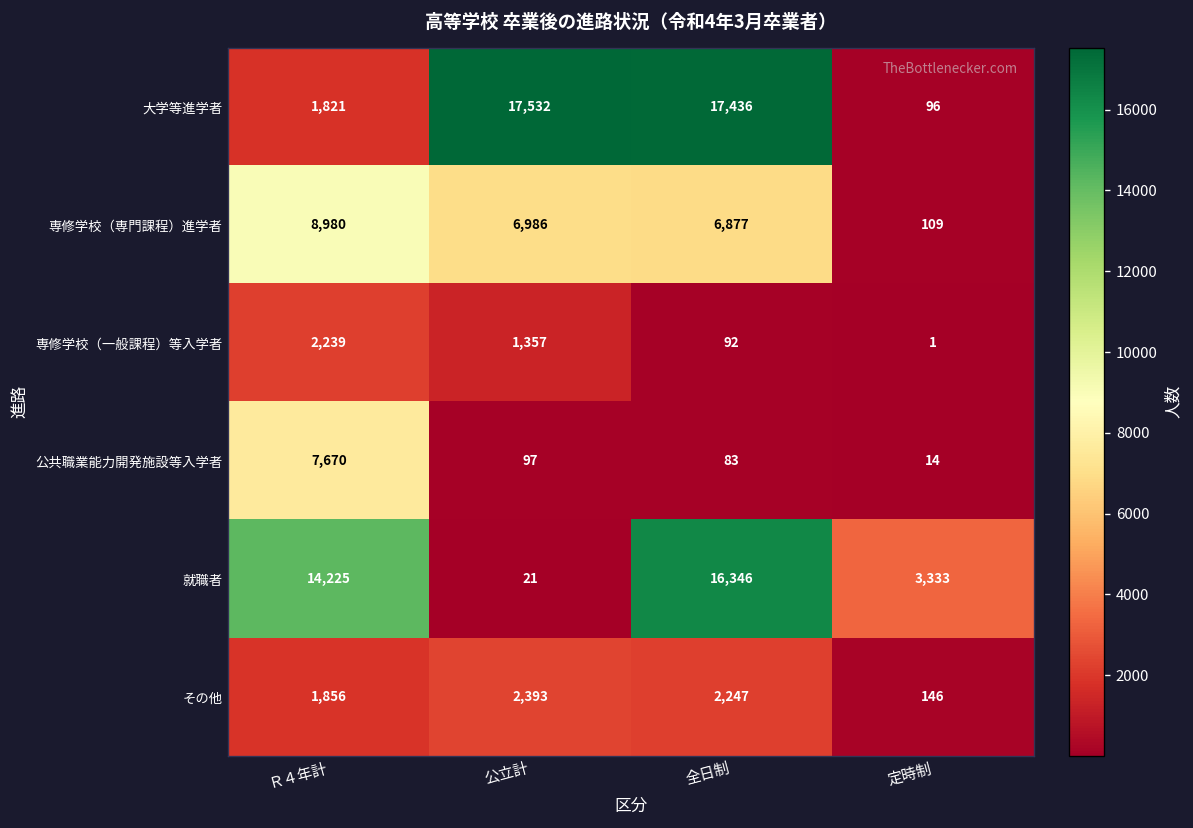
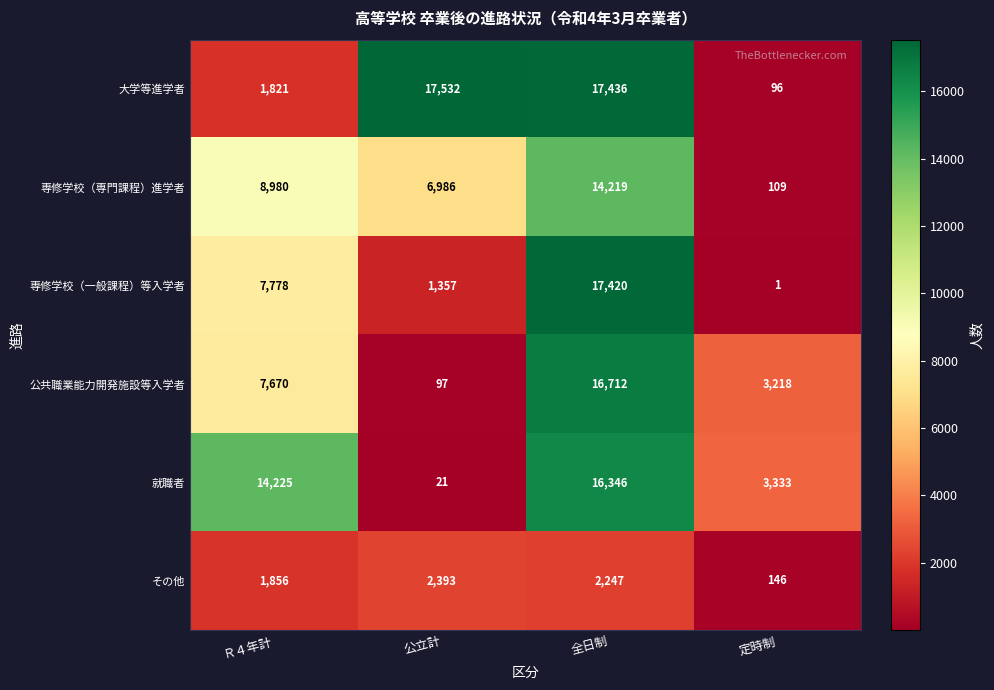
専修学校（専門課程）進学者, 全日制: 6,877 -> 14,219
専修学校（一般課程）等入学者, Ｒ４年計: 2,239 -> 7,778
専修学校（一般課程）等入学者, 全日制: 92 -> 17,420
公共職業能力開発施設等入学者, 全日制: 83 -> 16,712
公共職業能力開発施設等入学者, 定時制: 14 -> 3,218
